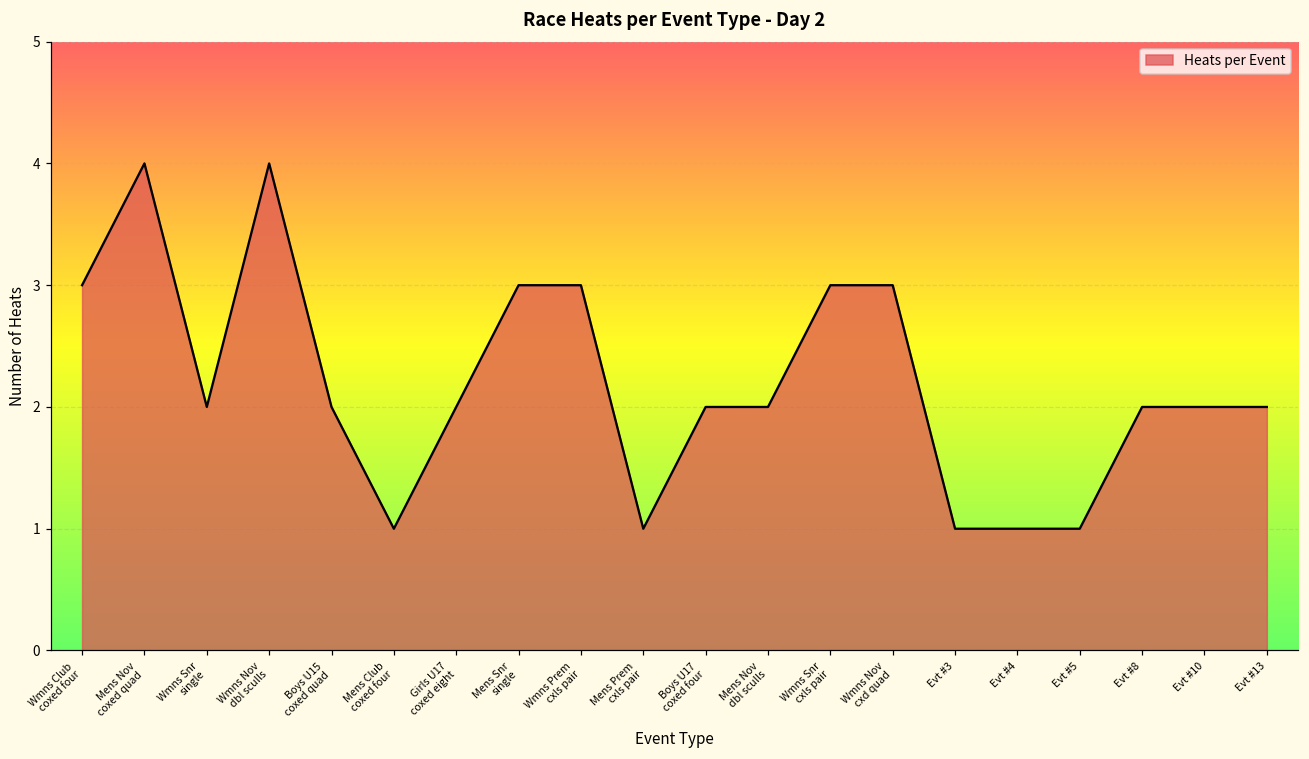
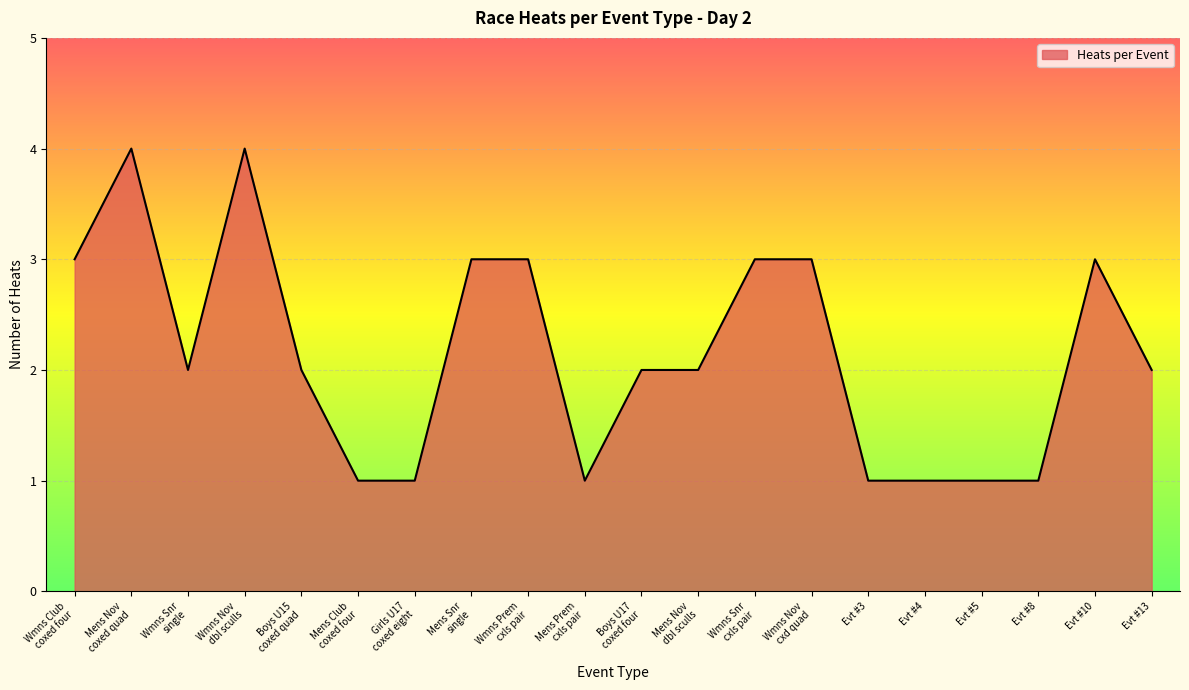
Girls U17 coxed eight: 2 -> 1
Evt #8: 2 -> 1
Evt #10: 2 -> 3
